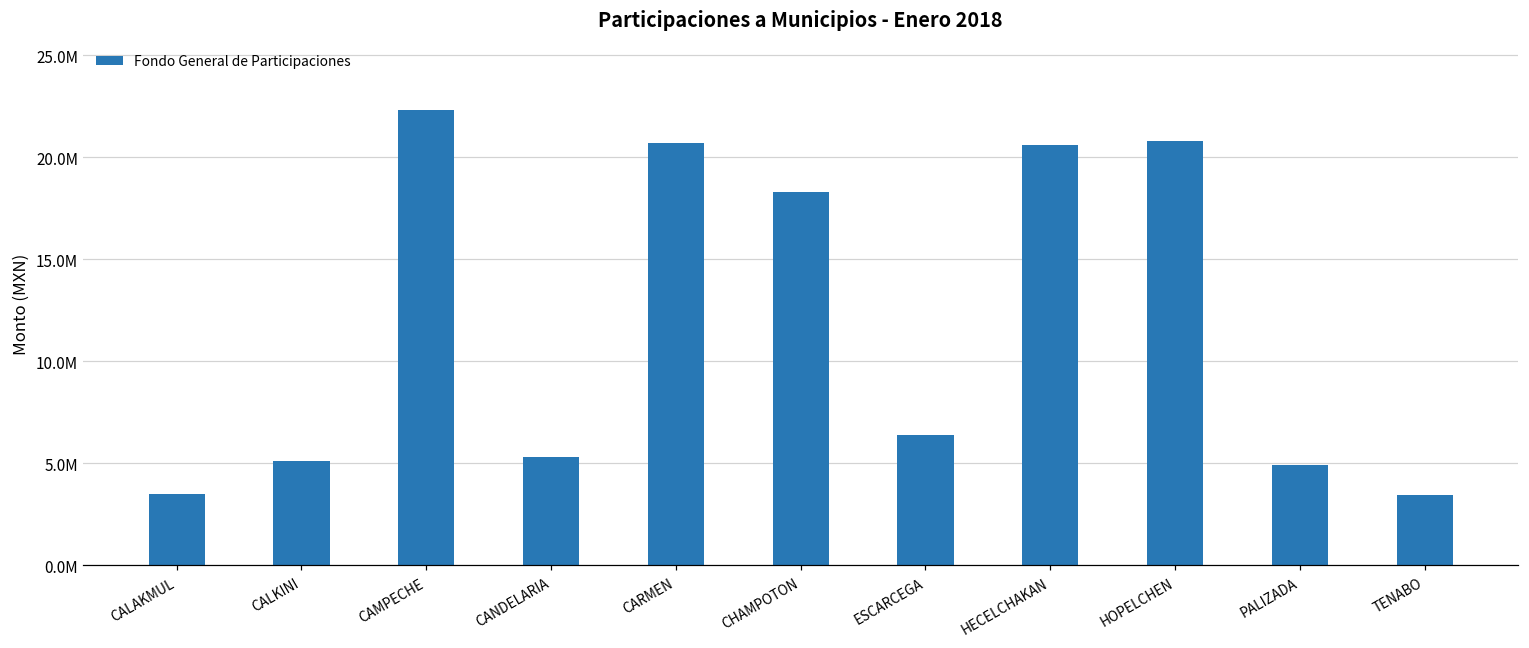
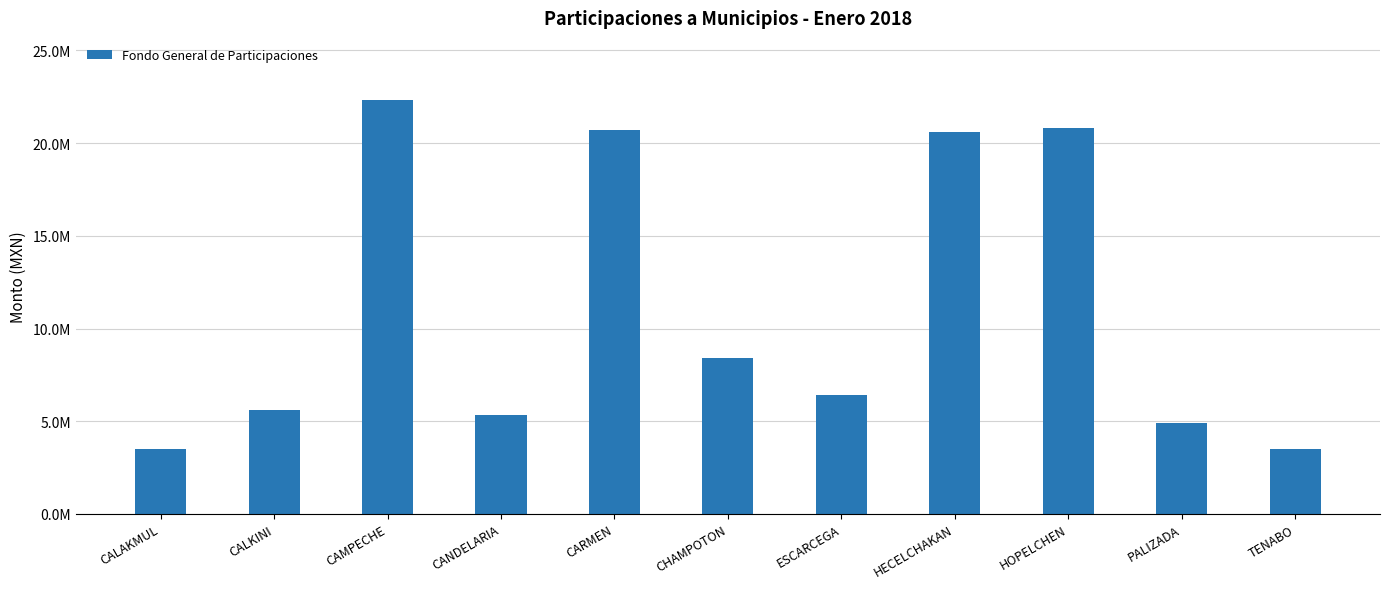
CALKINI: 5100000 -> 5600000
CHAMPOTON: 18300000 -> 8400000
